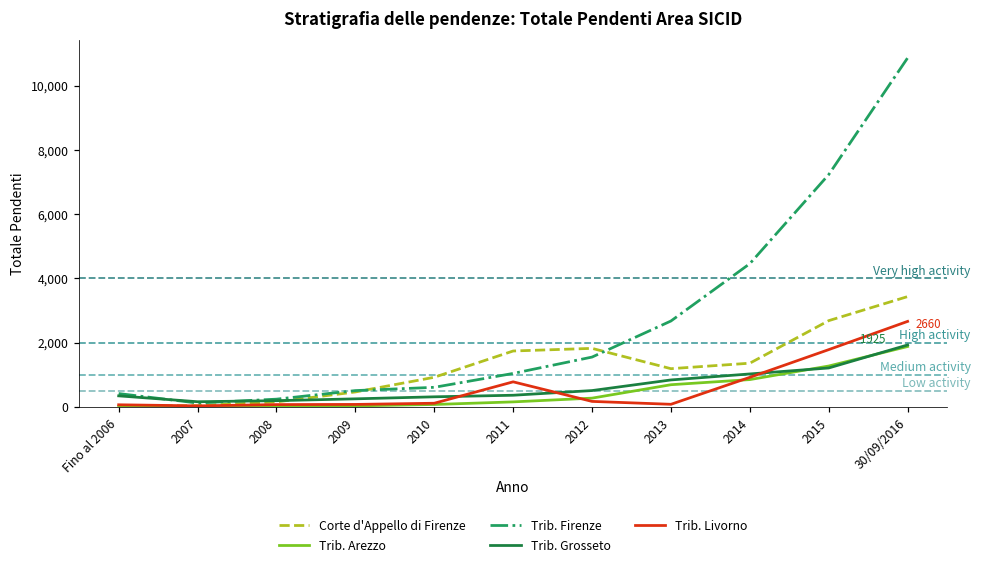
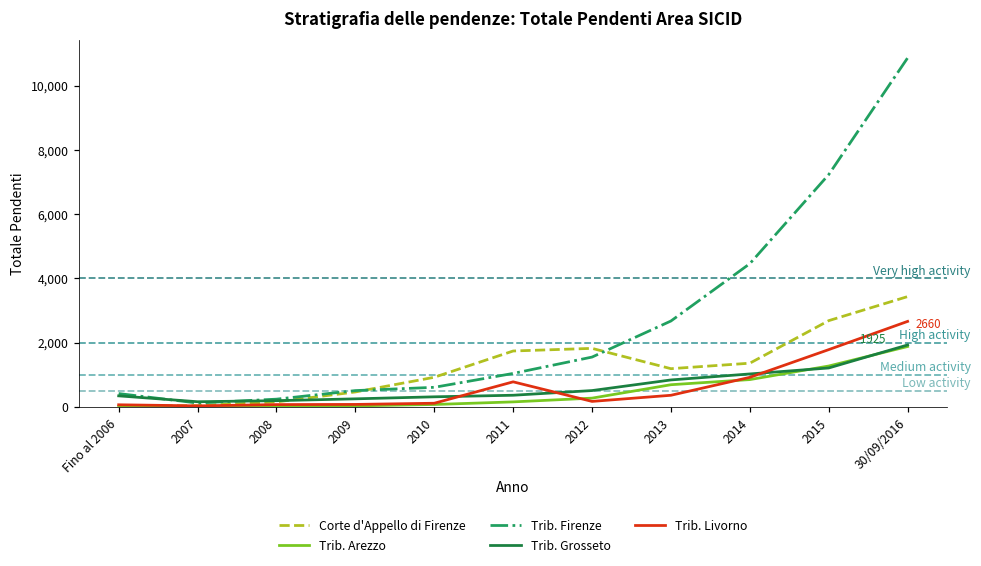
Trib. Livorno, 2013: 100 -> 400
